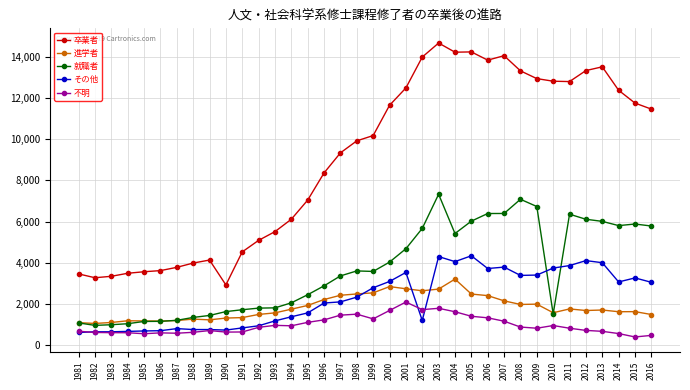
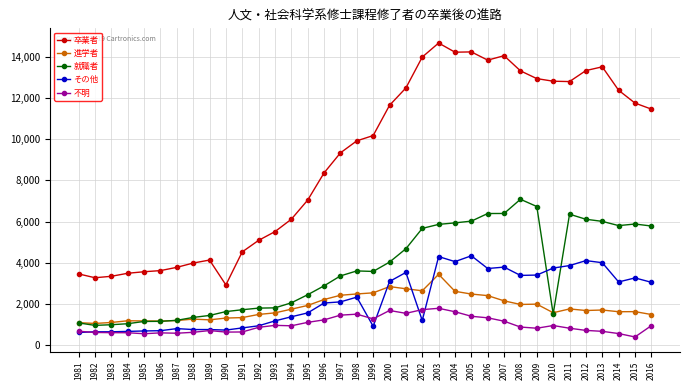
その他, 1999: 2,800 -> 900
不明, 2001: 2,100 -> 1,500
進学者, 2003: 2,700 -> 3,400
就職者, 2003: 7,300 -> 5,900
進学者, 2004: 3,200 -> 2,600
就職者, 2004: 5,400 -> 5,900
不明, 2016: 500 -> 900
